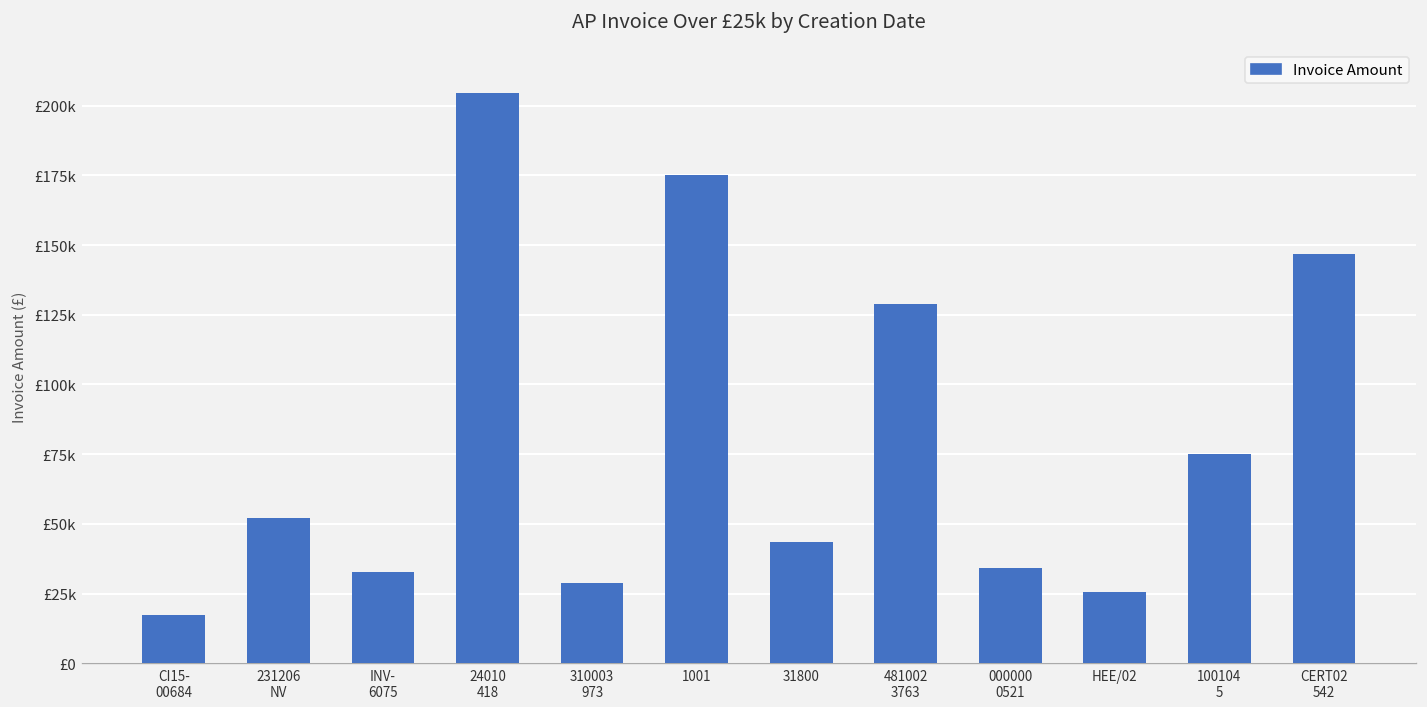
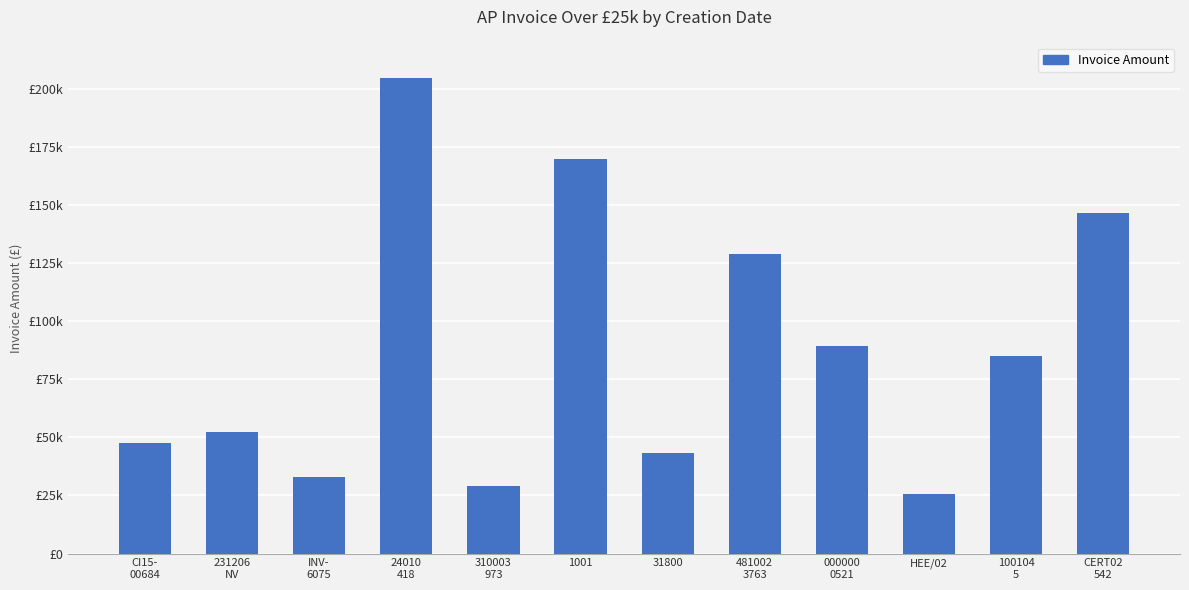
CI15- 00684: £17000 -> £48000
1001: £175000 -> £170000
000000 0521: £34000 -> £89000
100104 5: £75000 -> £85000
